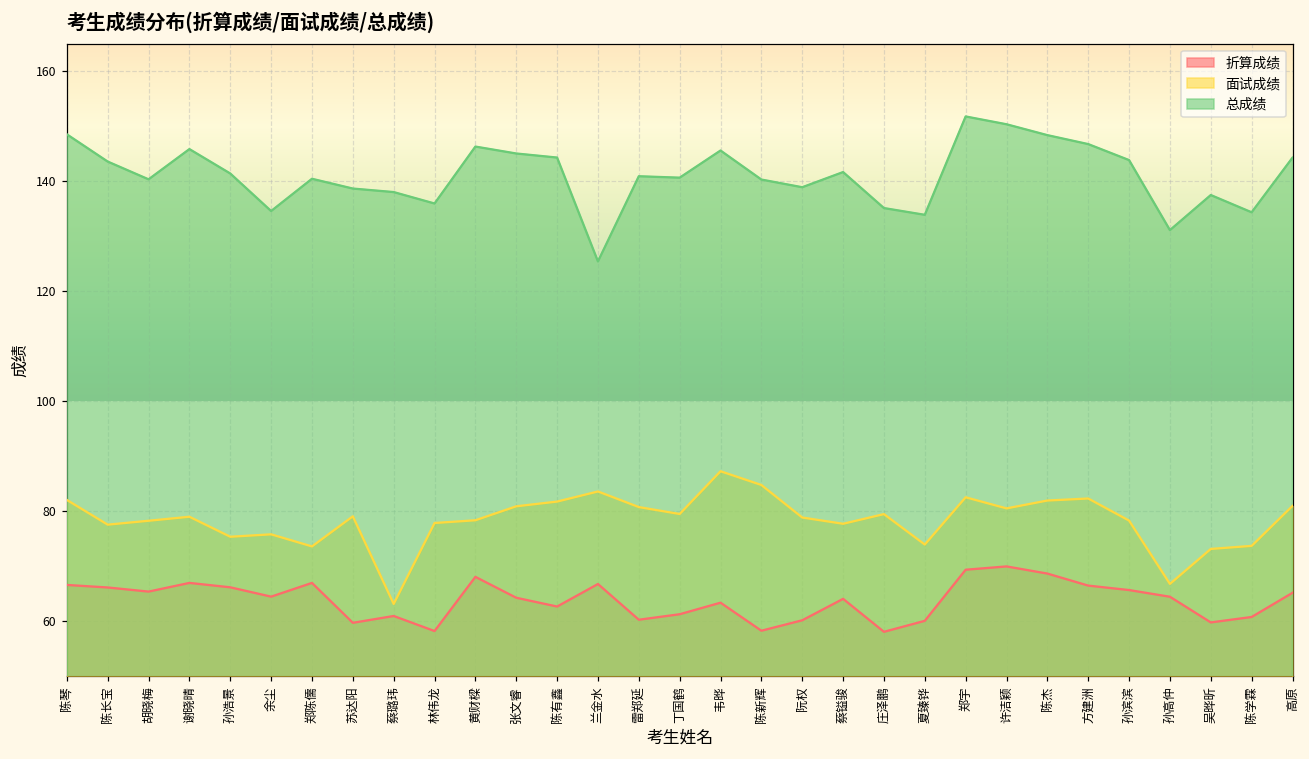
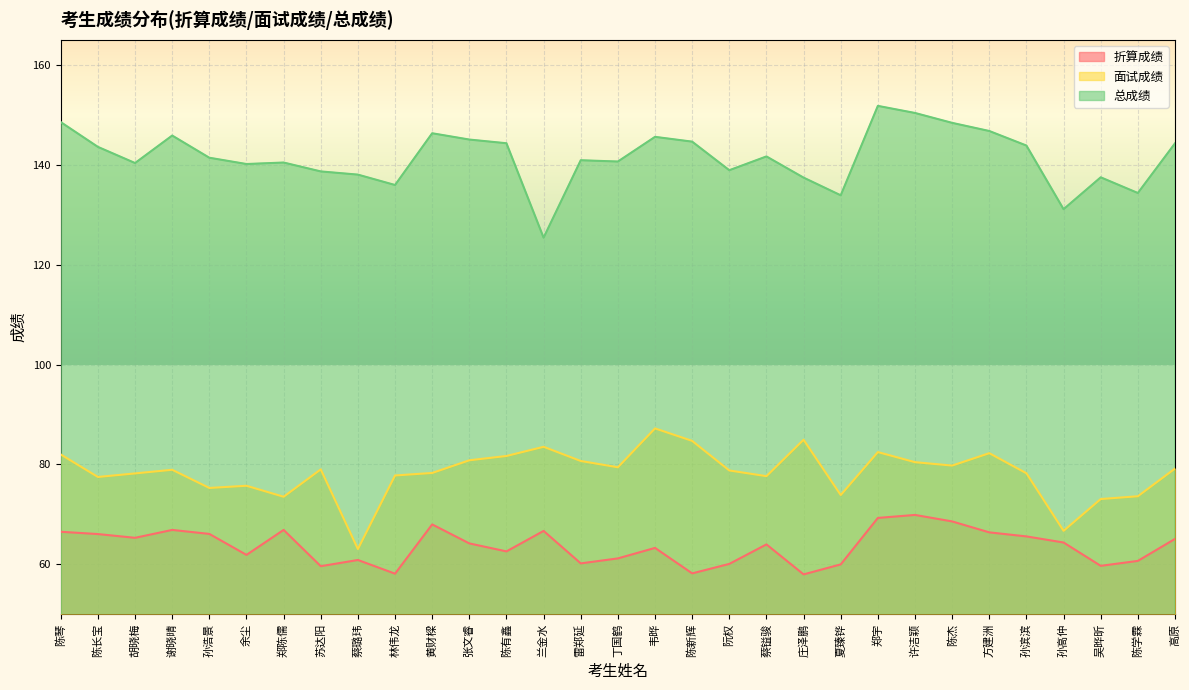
折算成绩, 余尘: 64 -> 62
总成绩, 余尘: 135 -> 140
总成绩, 陈新辉: 140 -> 145
面试成绩, 庄泽鹏: 79 -> 85
总成绩, 庄泽鹏: 135 -> 137
面试成绩, 陈杰: 82 -> 80
面试成绩, 高原: 81 -> 79
